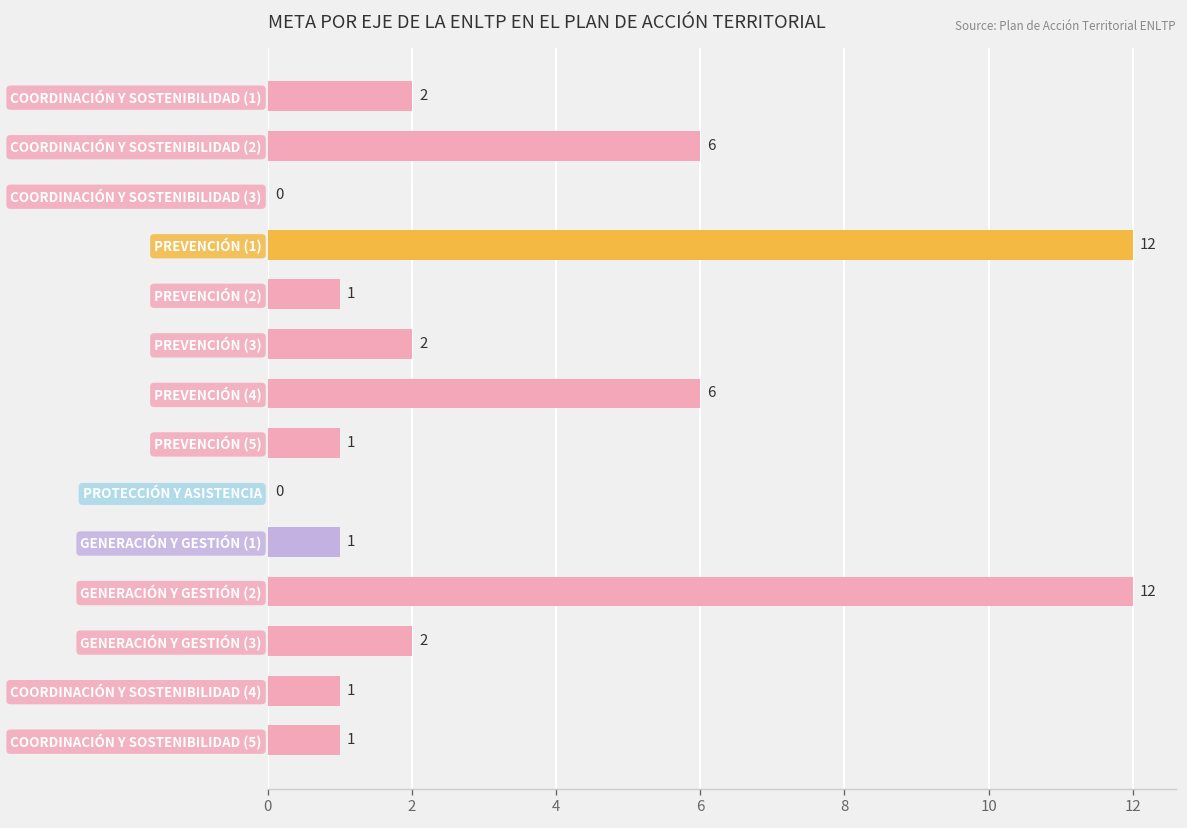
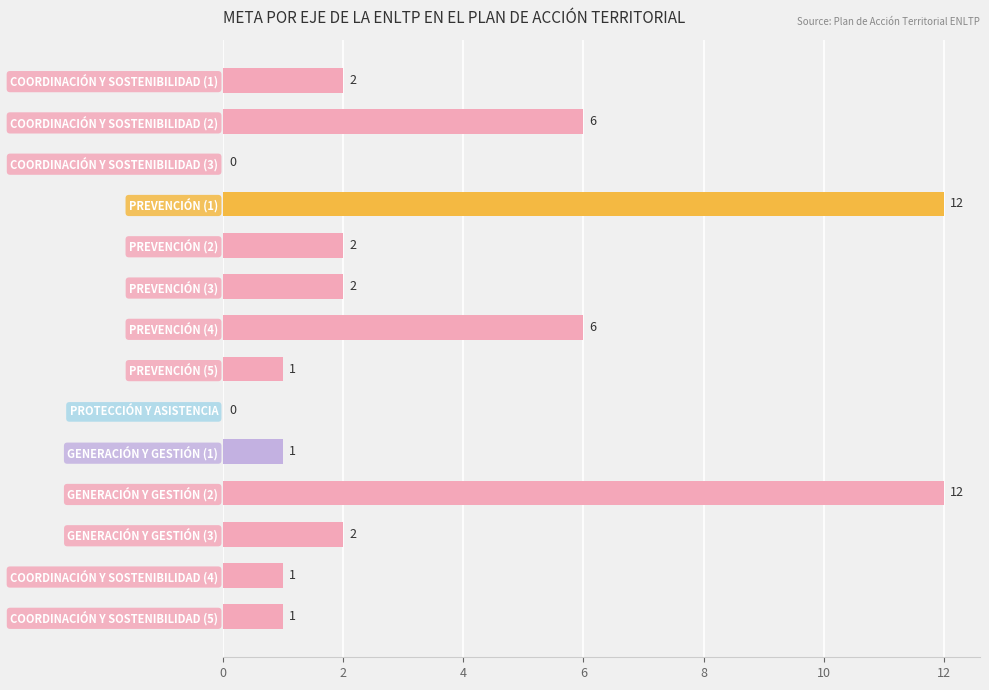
PREVENCIÓN (2): 1 -> 2
